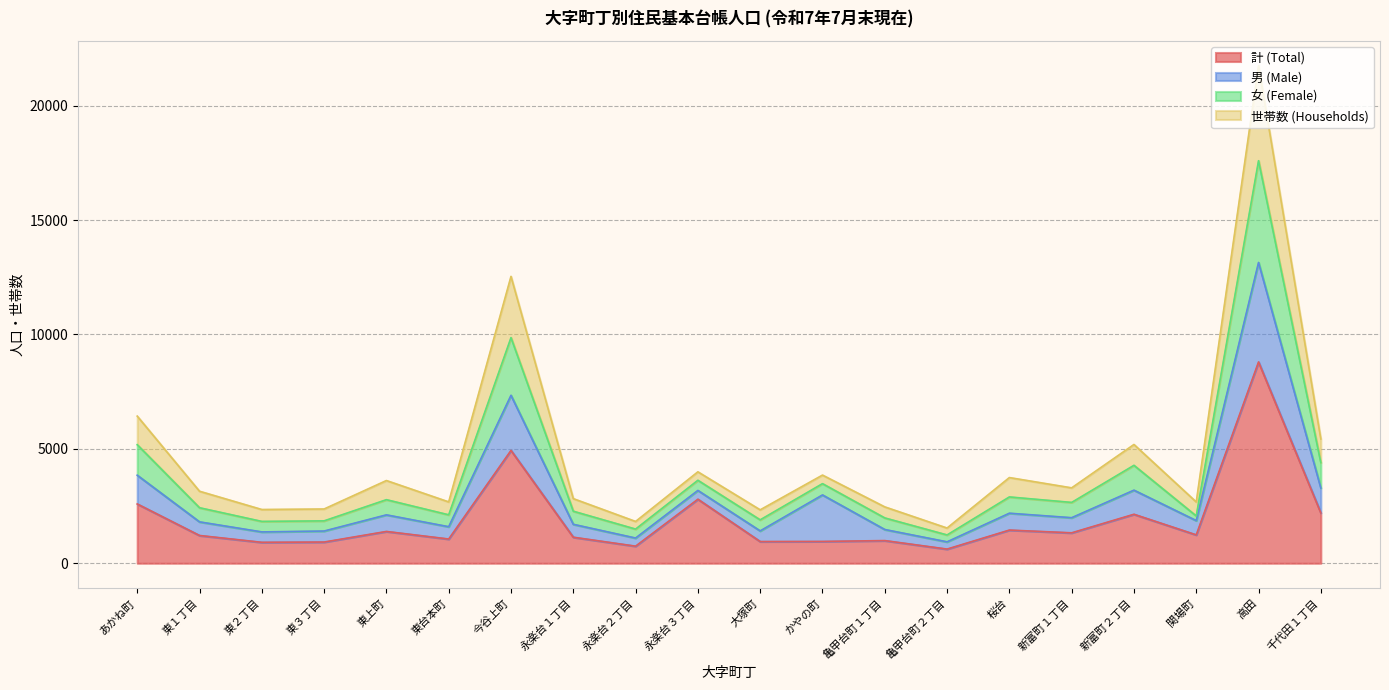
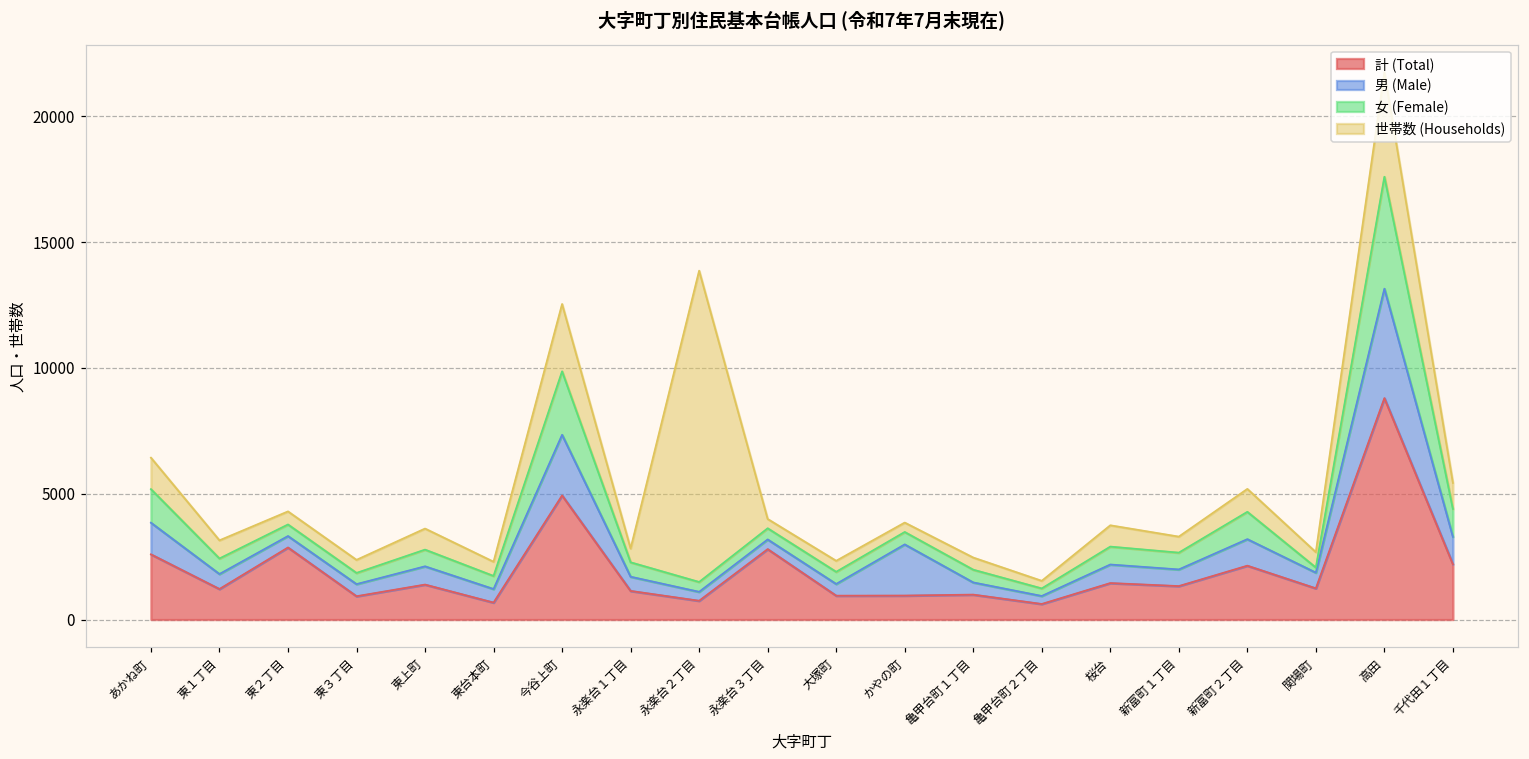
計 (Total), 東２丁目: 900 -> 2900
計 (Total), 東台本町: 1100 -> 700
世帯数 (Households), 永楽台２丁目: 300 -> 12400
